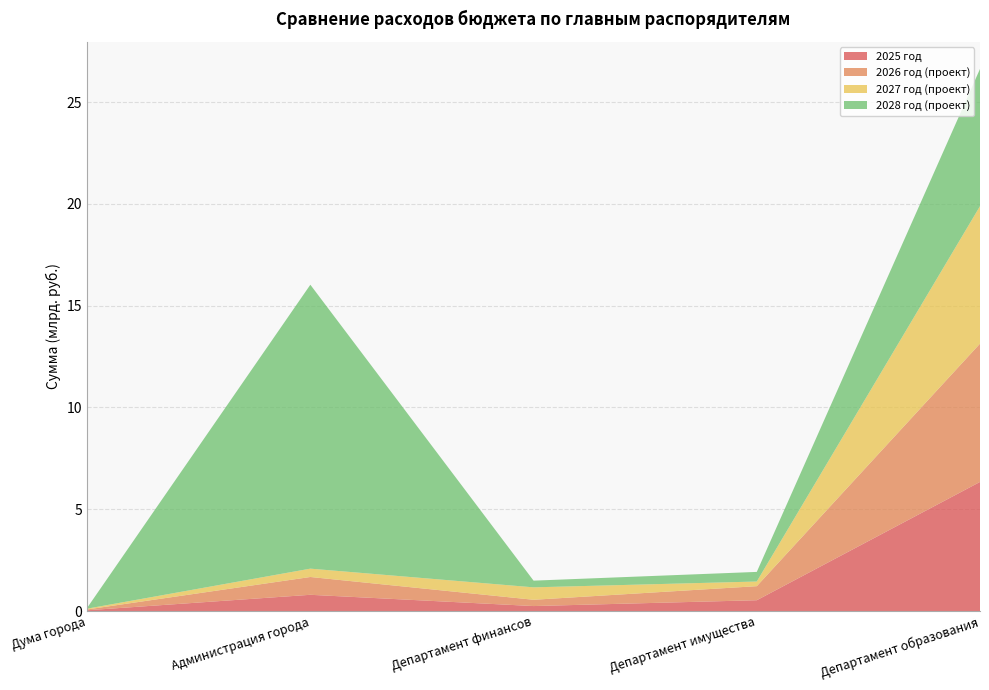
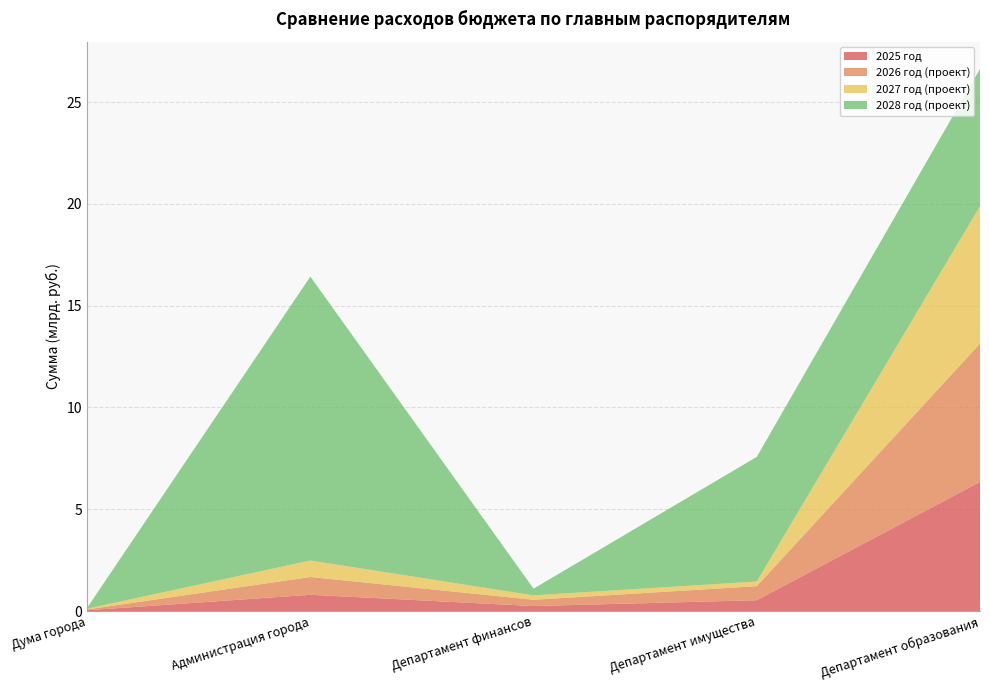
2027 год (проект), Администрация города: 0.4 -> 0.8
2027 год (проект), Департамент финансов: 0.6 -> 0.2
2028 год (проект), Департамент имущества: 0.5 -> 6.1
